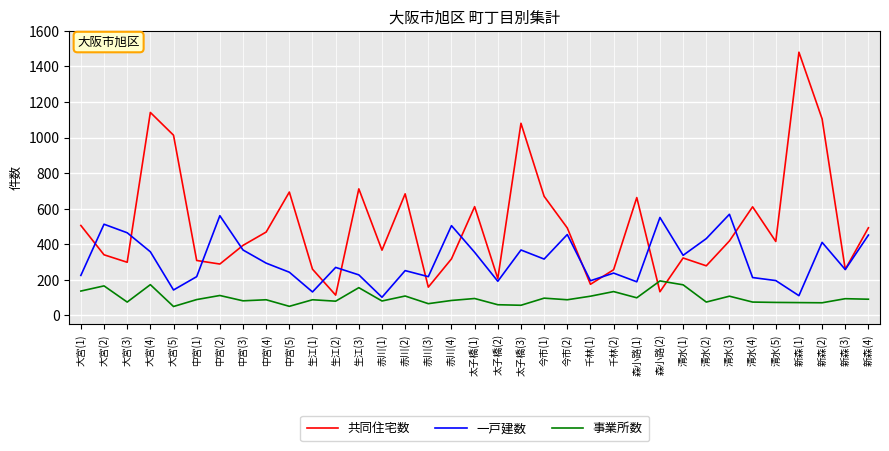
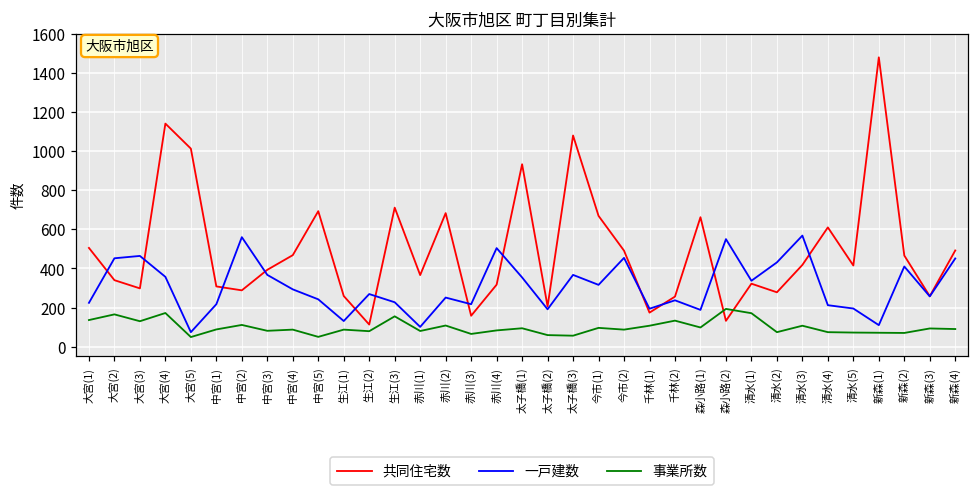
一戸建数, 大宮(2): 510 -> 450
事業所数, 大宮(3): 70 -> 130
一戸建数, 大宮(5): 140 -> 70
共同住宅数, 太子橋(1): 610 -> 930
共同住宅数, 新森(2): 1110 -> 470
